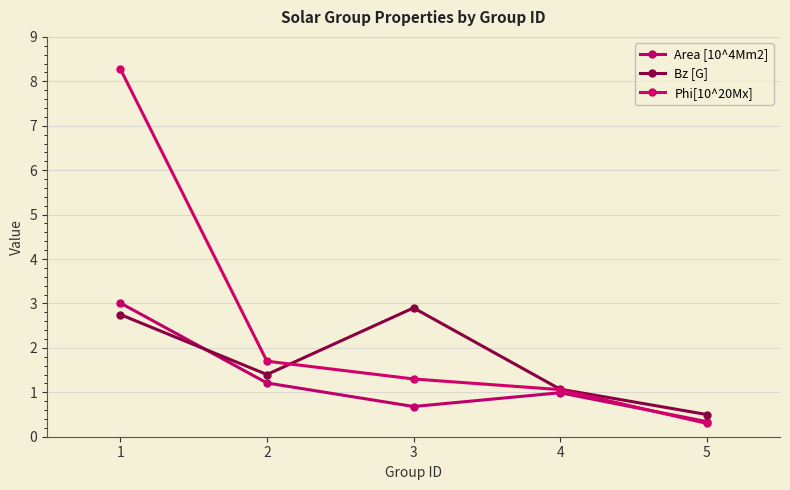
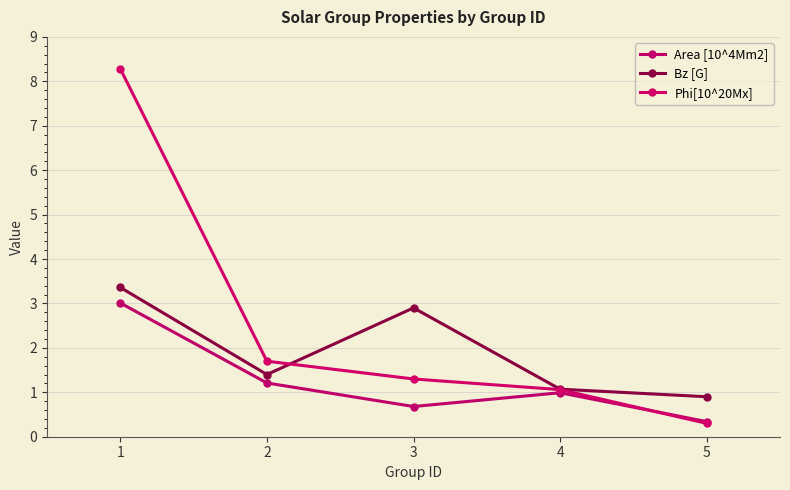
Bz [G], 1: 2.8 -> 3.4
Bz [G], 5: 0.5 -> 0.9
